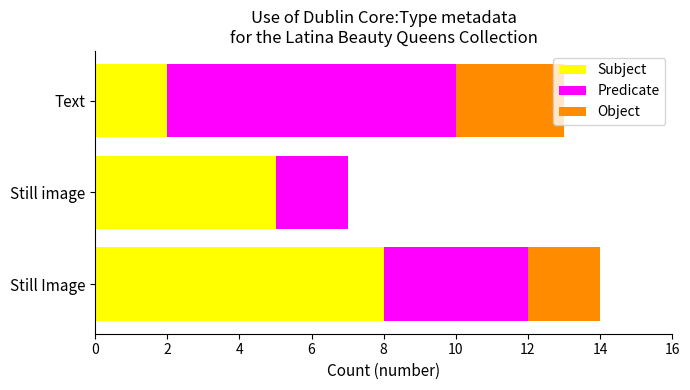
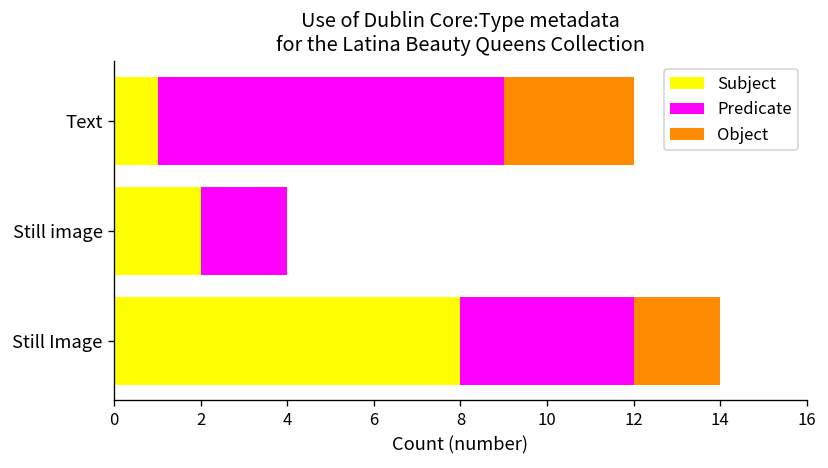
Subject, Text: 2 -> 1
Subject, Still image: 5 -> 2
